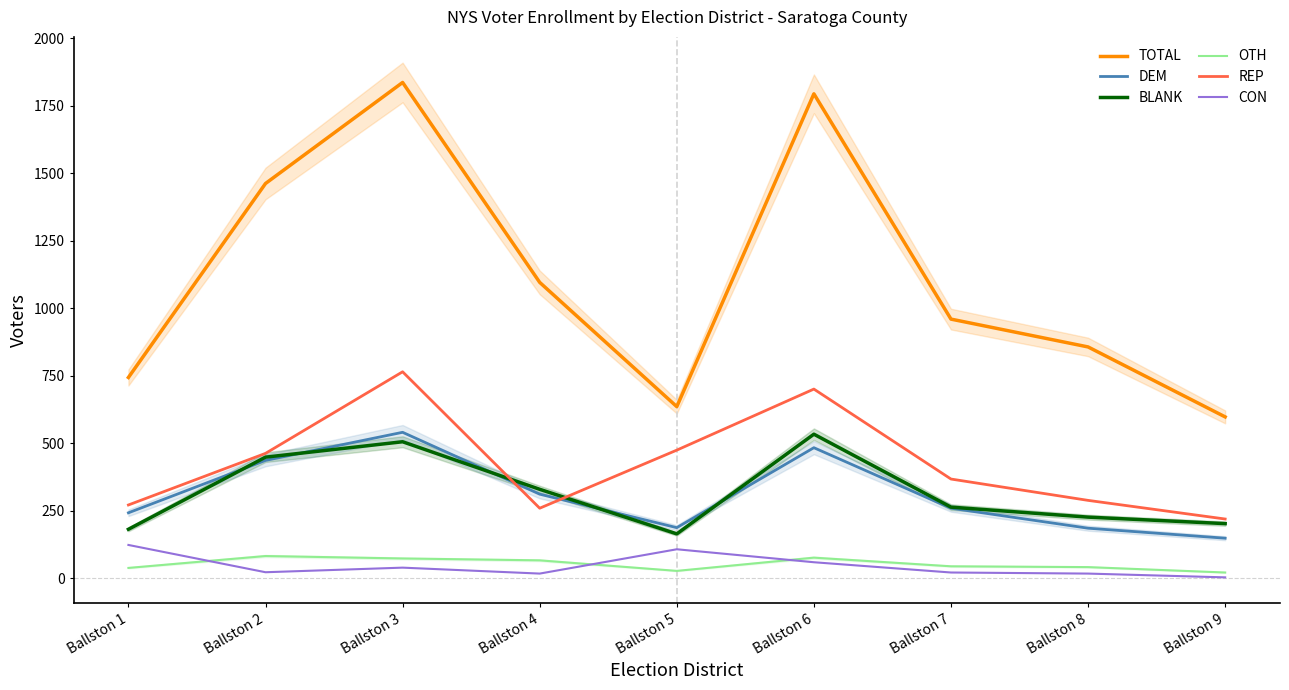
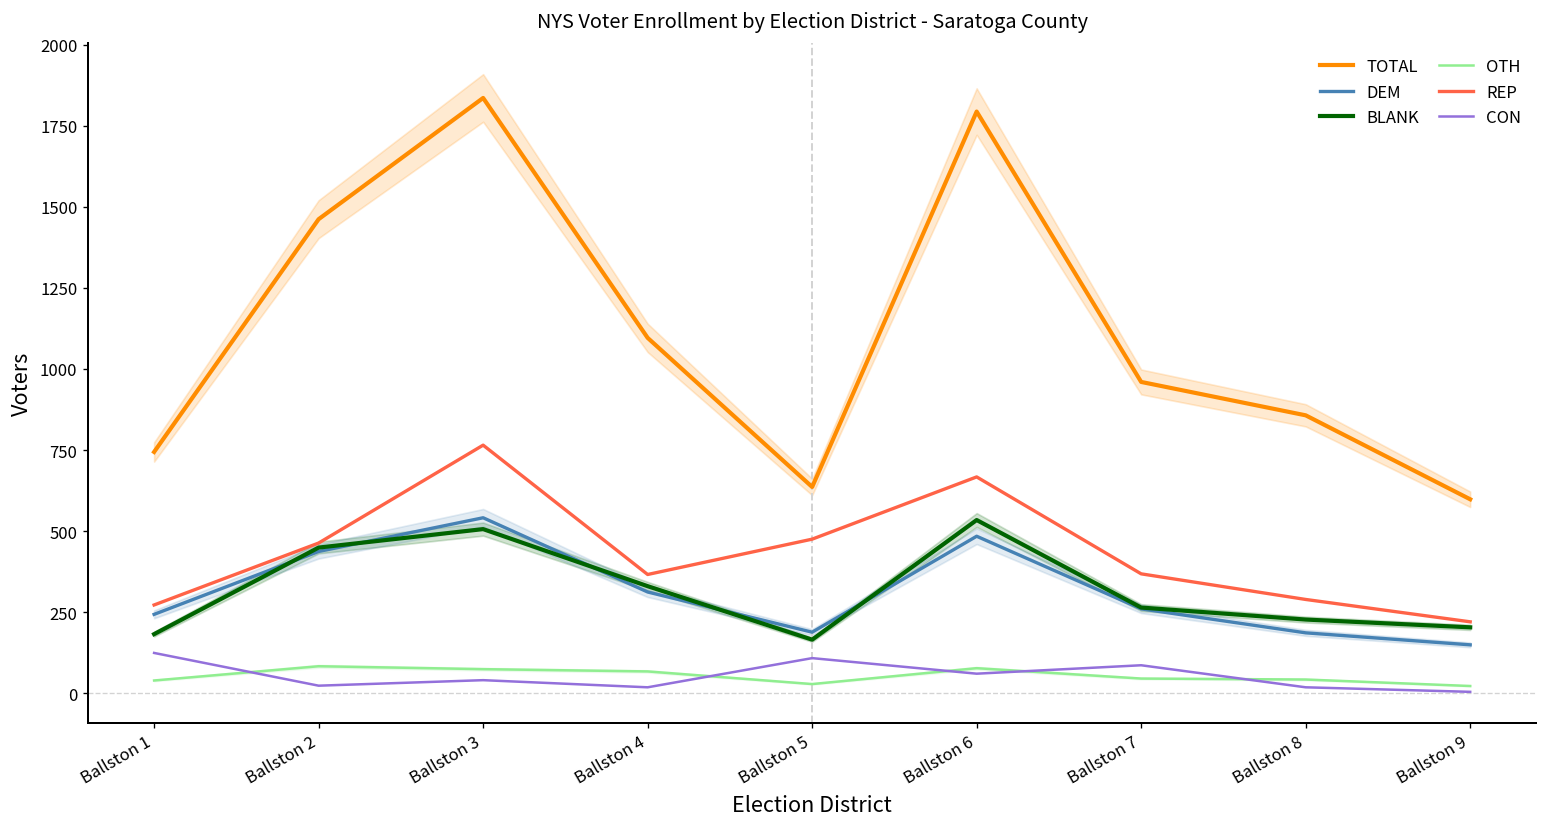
REP, Ballston 4: 260 -> 370
REP, Ballston 6: 700 -> 670
CON, Ballston 7: 20 -> 90
